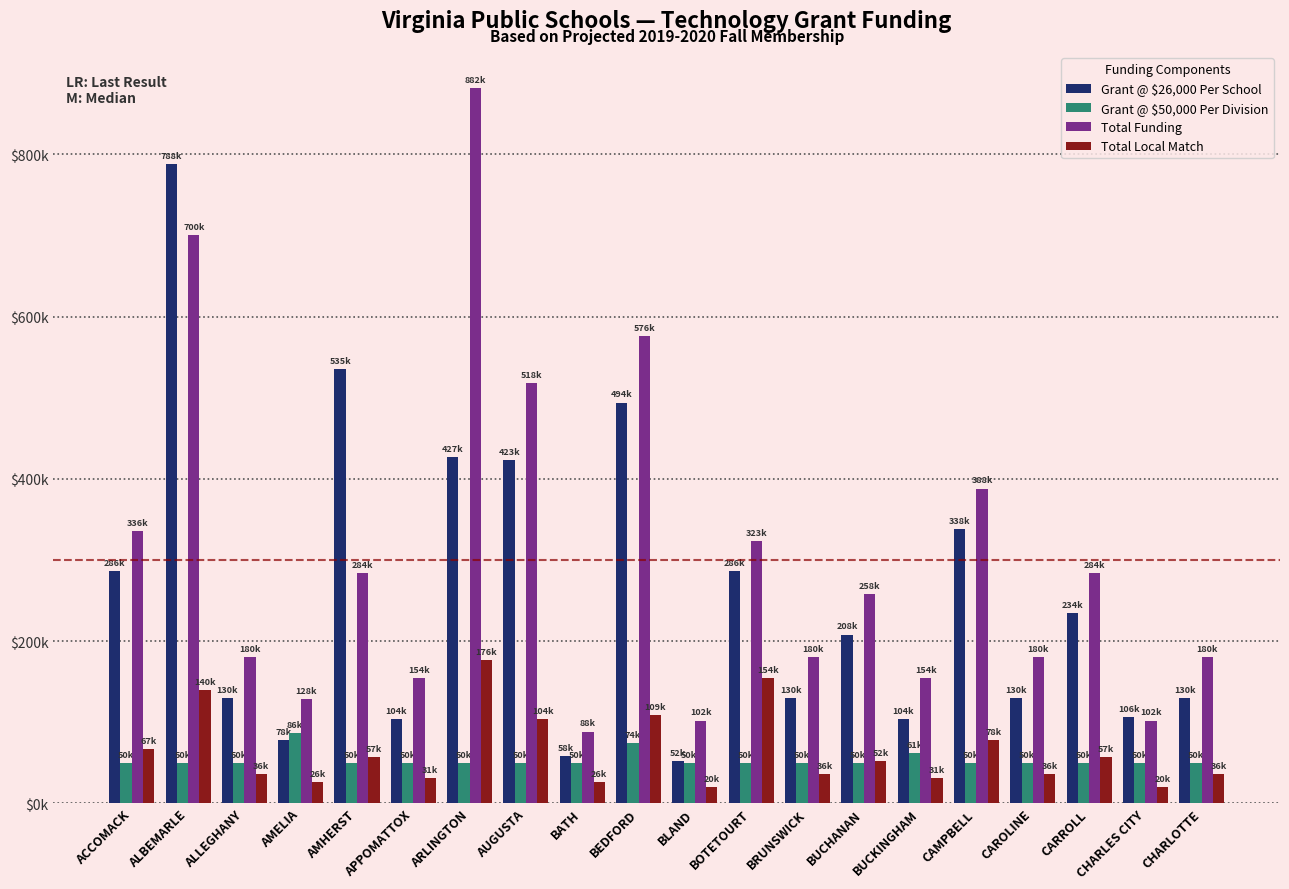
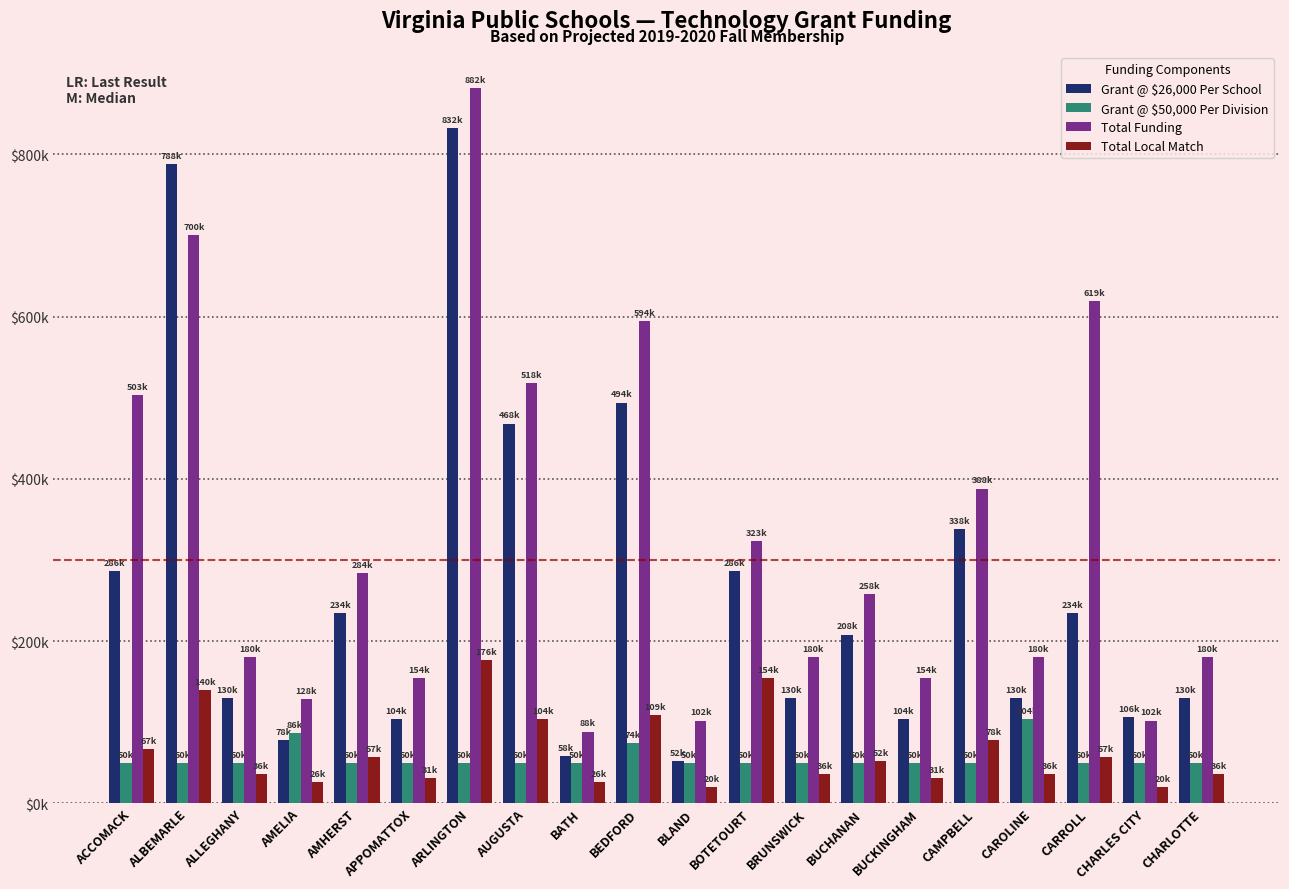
Total Funding, ACCOMACK: 336k -> 503k
Grant @ $26,000 Per School, AMHERST: 535k -> 234k
Grant @ $26,000 Per School, ARLINGTON: 427k -> 832k
Grant @ $26,000 Per School, AUGUSTA: 423k -> 468k
Total Funding, BEDFORD: 576k -> 594k
Grant @ $50,000 Per Division, BUCKINGHAM: 61k -> 50k
Grant @ $50,000 Per Division, CAROLINE: 50k -> 104k
Total Funding, CARROLL: 284k -> 619k
